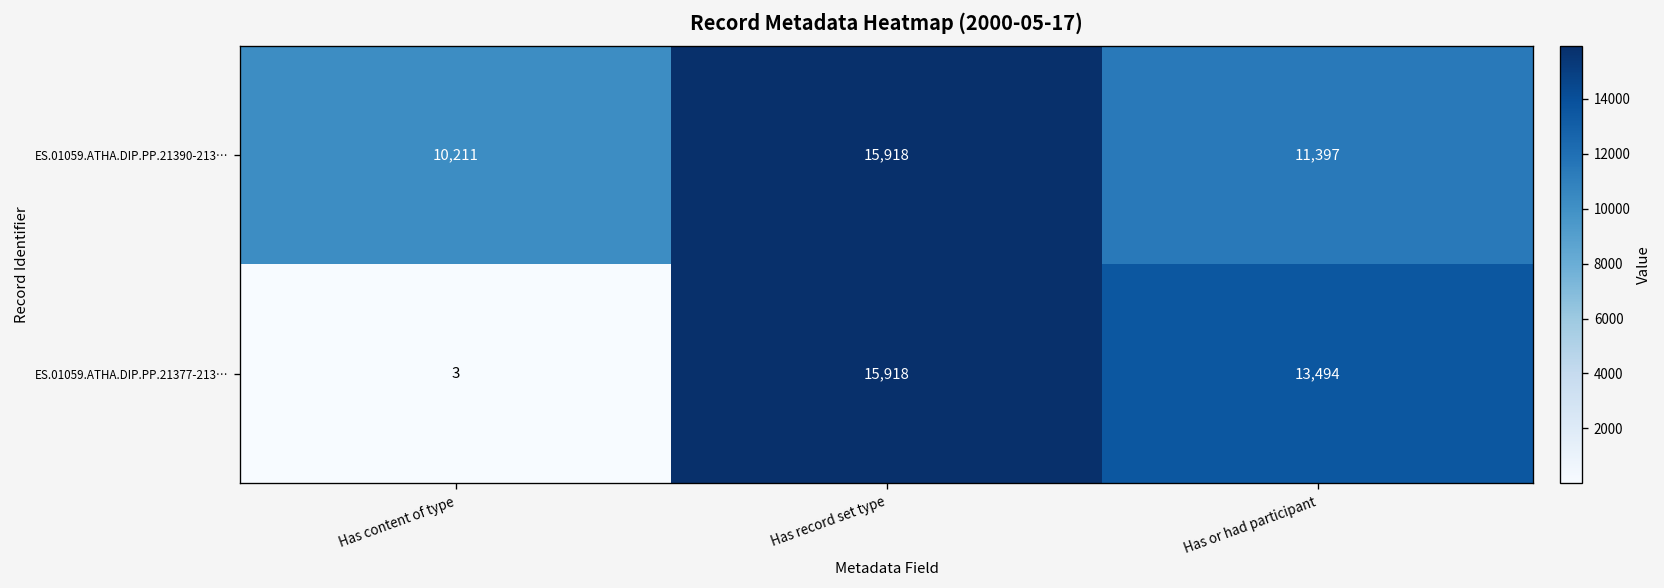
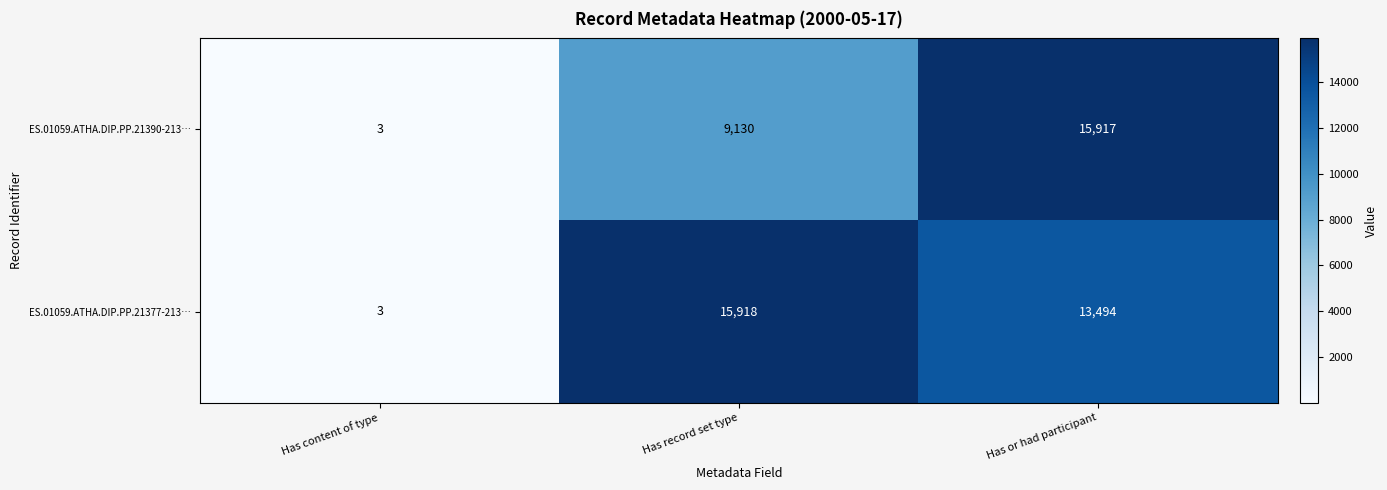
ES.01059.ATHA.DIP.PP.21390-213…, Has content of type: 10,211 -> 3
ES.01059.ATHA.DIP.PP.21390-213…, Has record set type: 15,918 -> 9,130
ES.01059.ATHA.DIP.PP.21390-213…, Has or had participant: 11,397 -> 15,917
